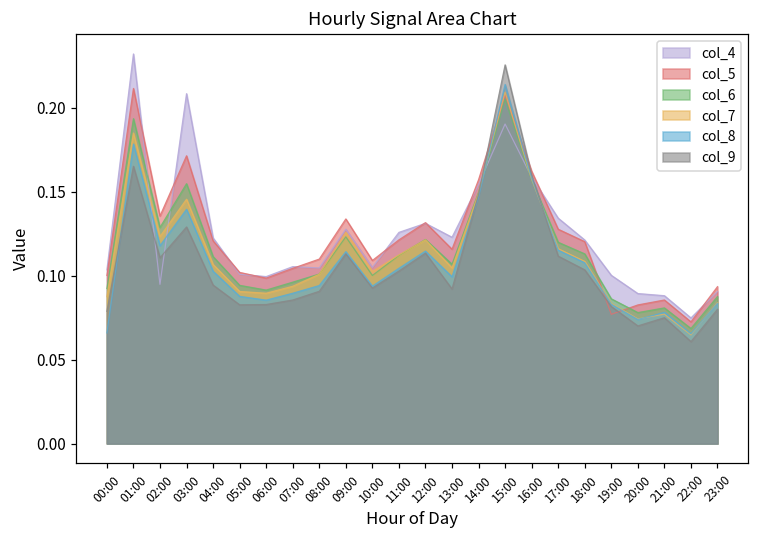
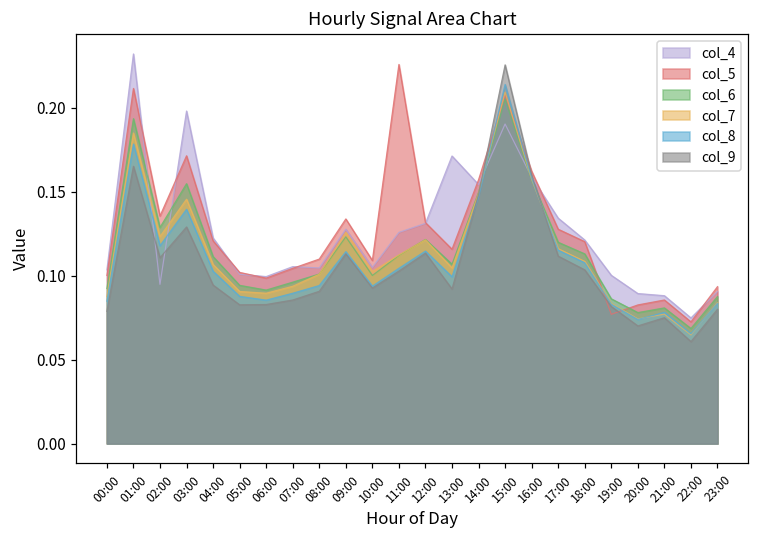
col_8, 00:00: 0.066 -> 0.085
col_4, 03:00: 0.208 -> 0.198
col_5, 11:00: 0.121 -> 0.226
col_4, 13:00: 0.123 -> 0.171
